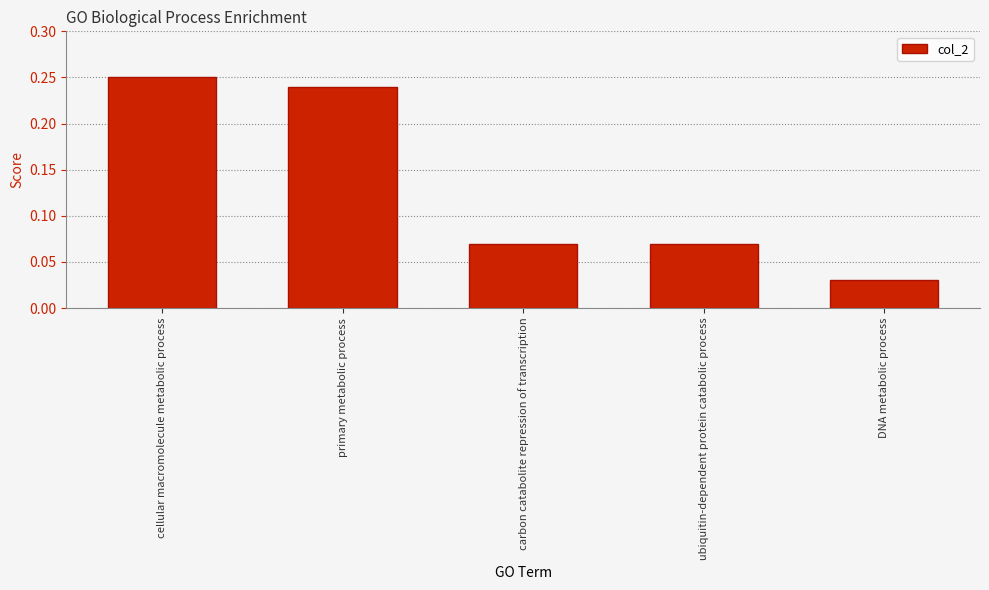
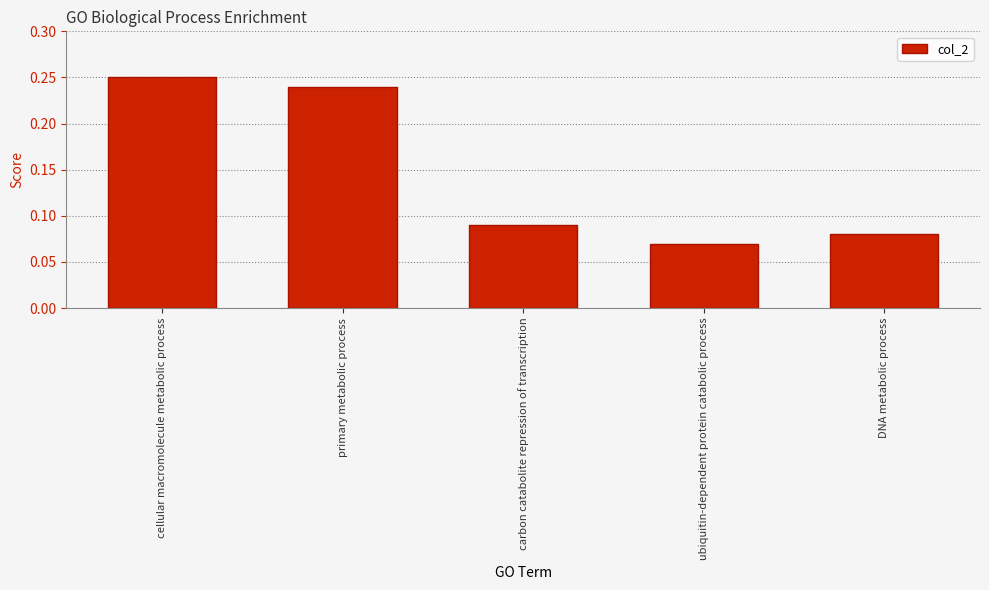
carbon catabolite repression of transcription: 0.07 -> 0.09
DNA metabolic process: 0.03 -> 0.08
